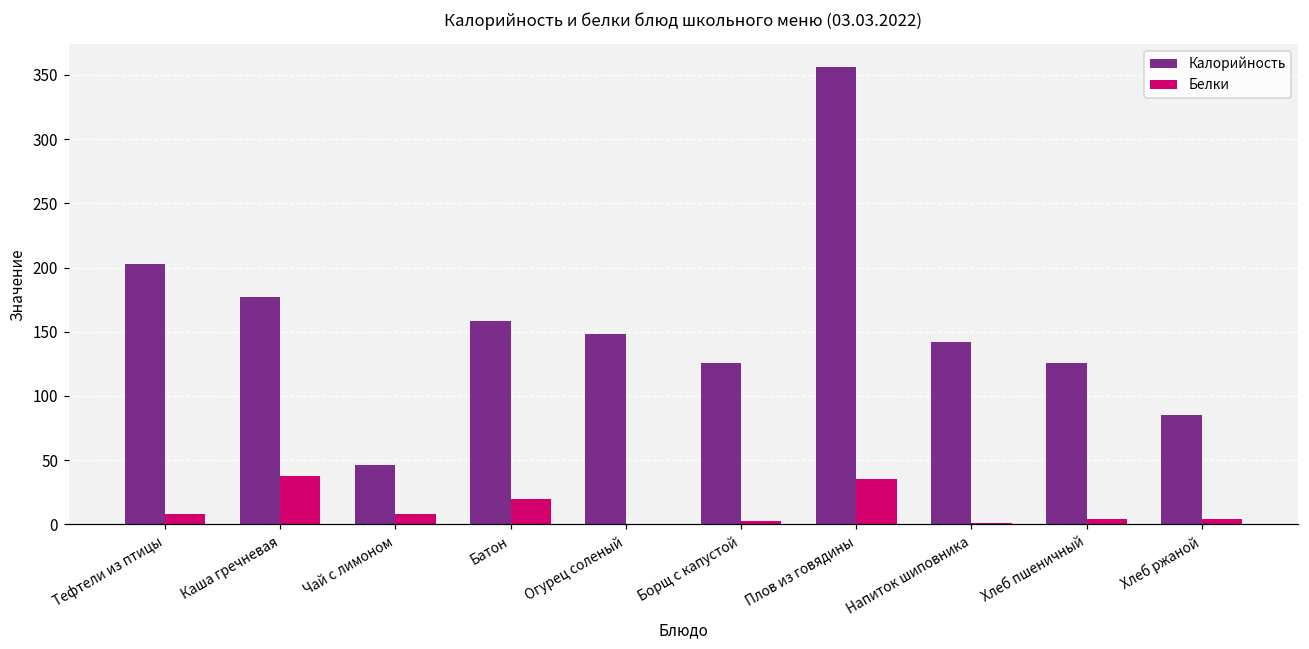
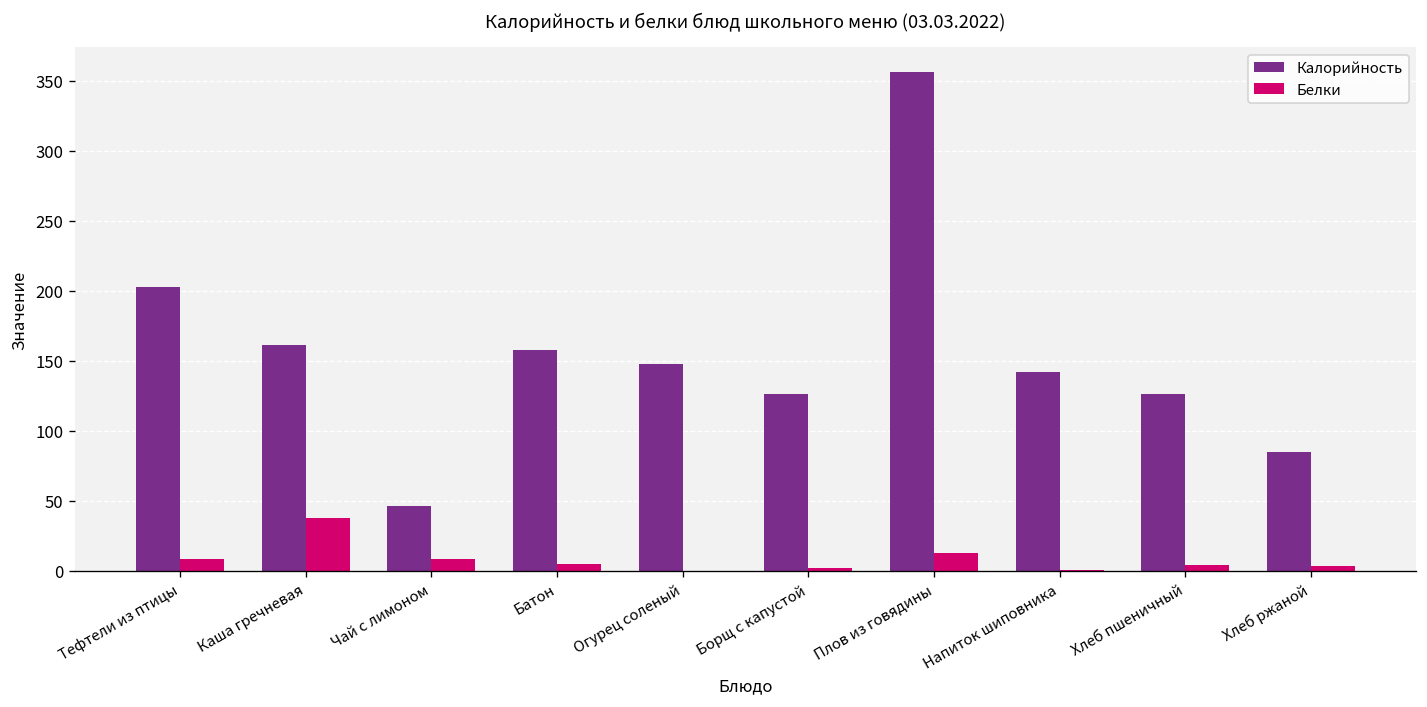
Калорийность, Каша гречневая: 177 -> 161
Белки, Батон: 20 -> 5
Белки, Плов из говядины: 35 -> 13
